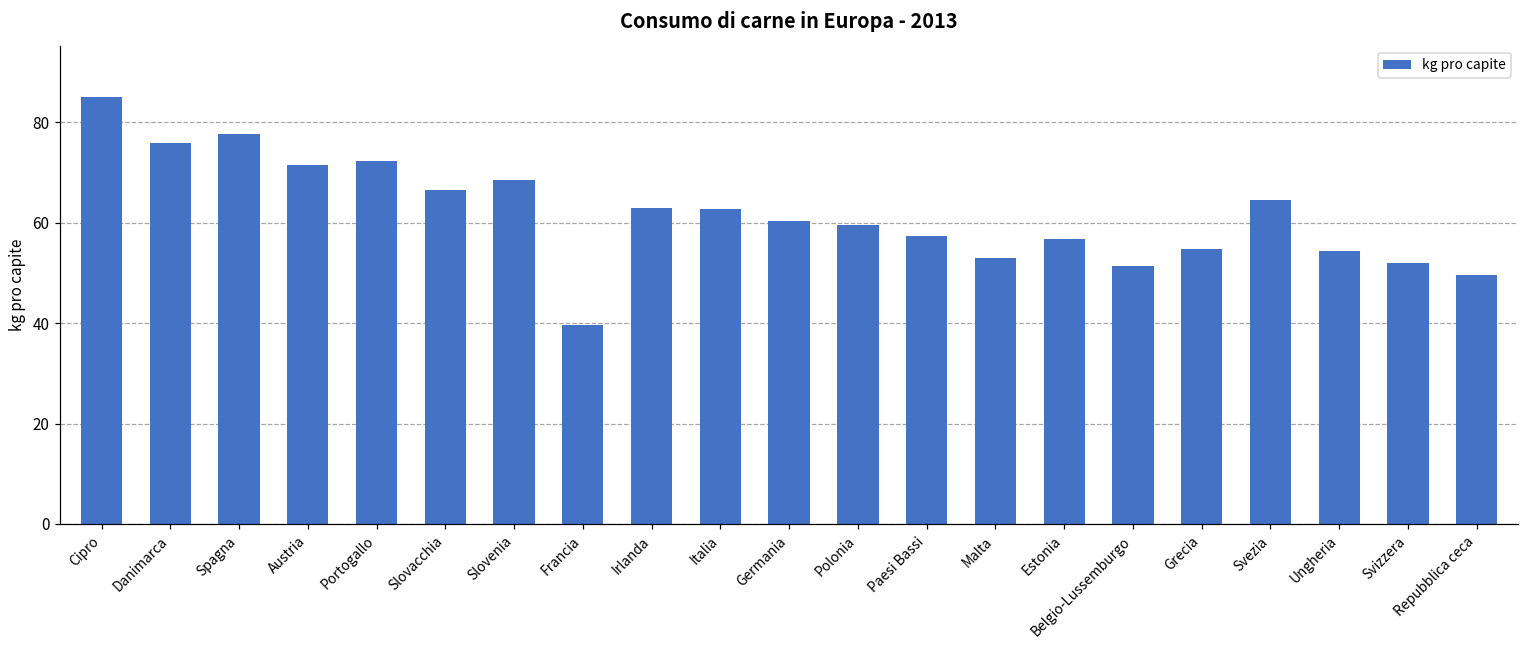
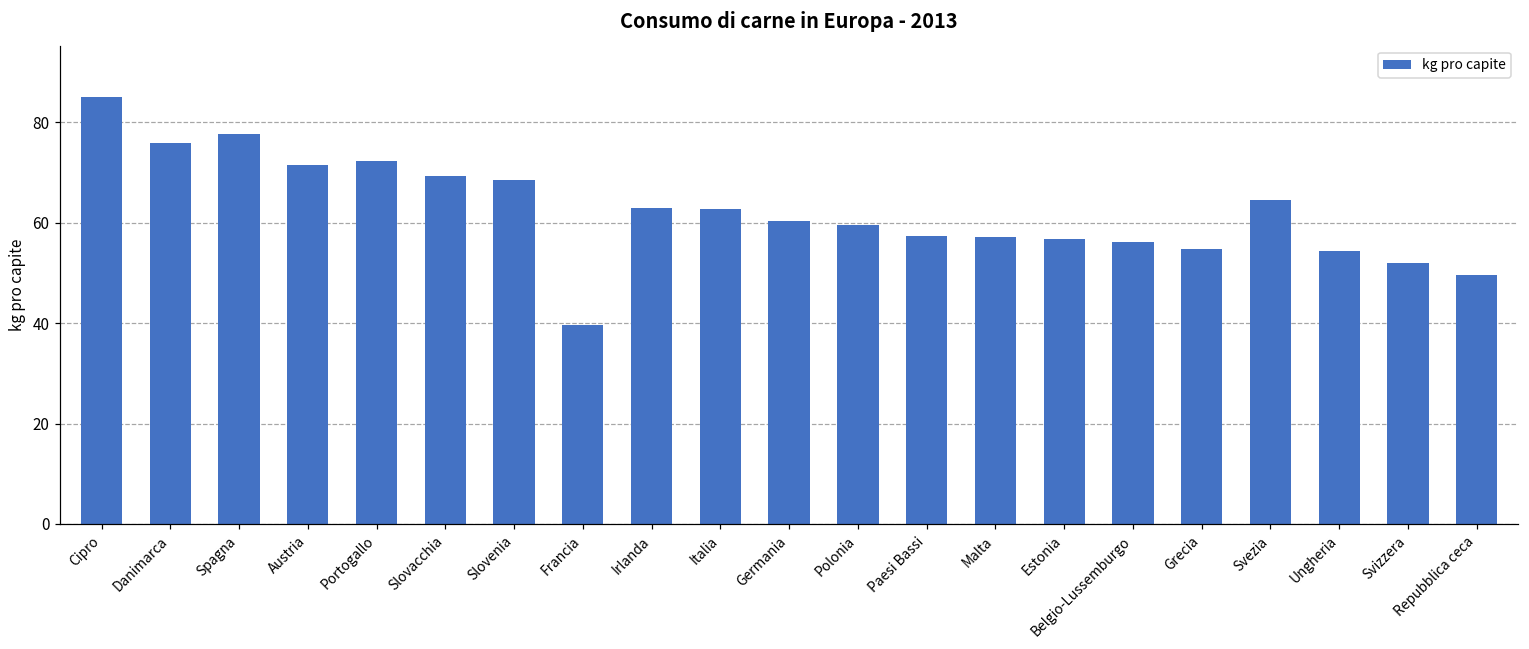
Slovacchia: 67 -> 69
Malta: 53 -> 57
Belgio-Lussemburgo: 51 -> 56
